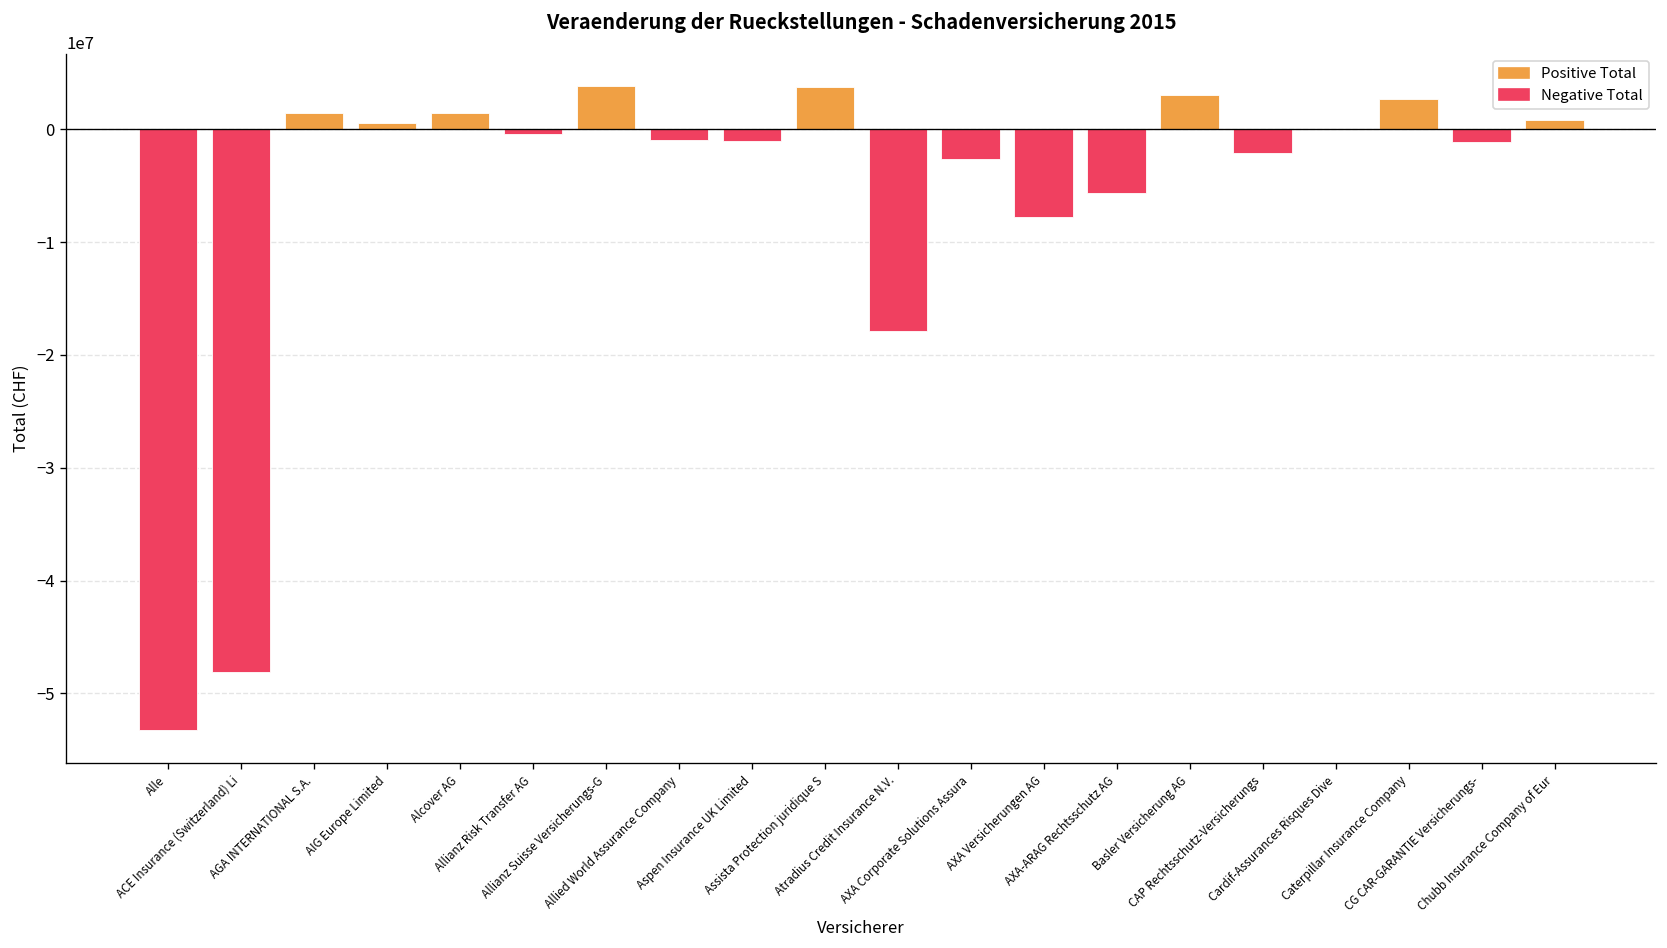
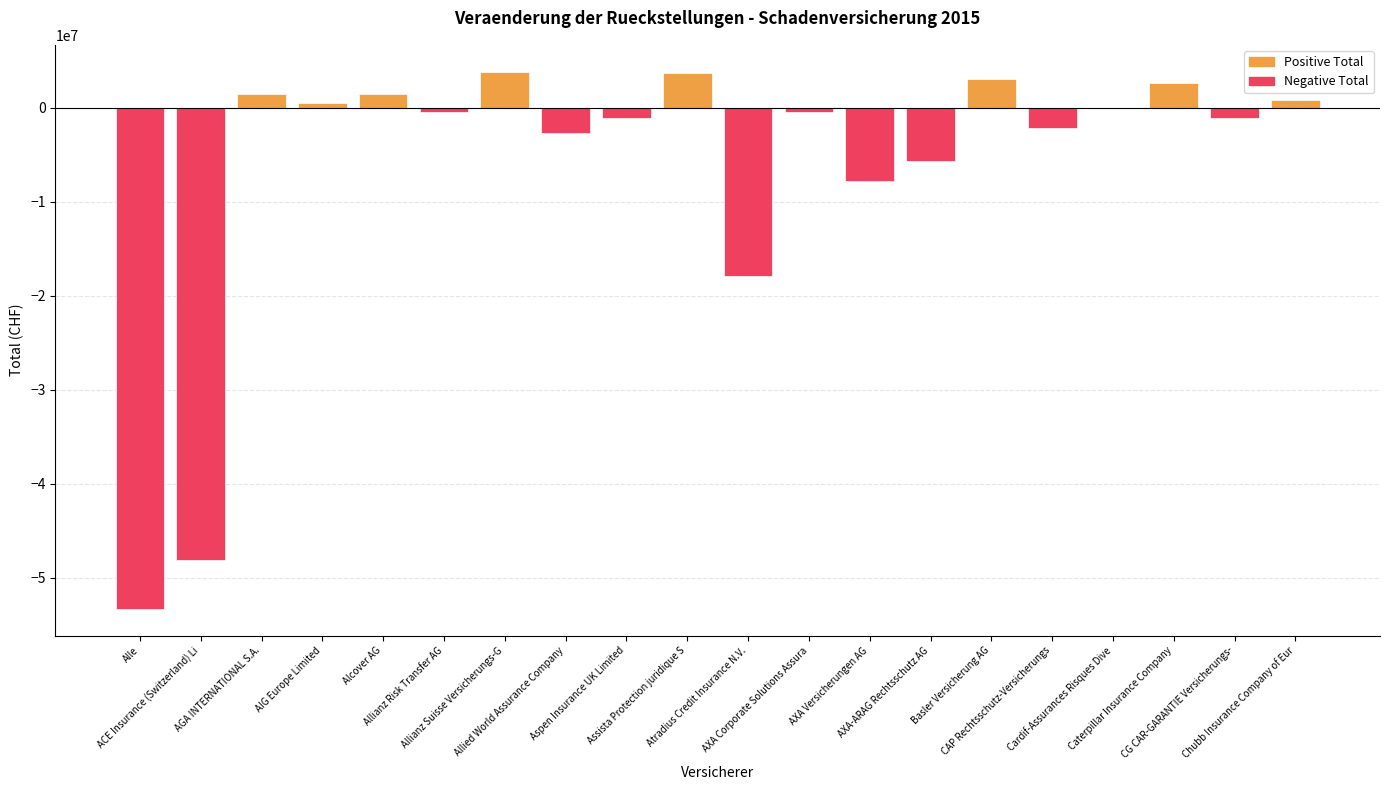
Negative Total, Allied World Assurance Company: -1000000 -> -3000000
Negative Total, AXA Corporate Solutions Assura: -3000000 -> 0
